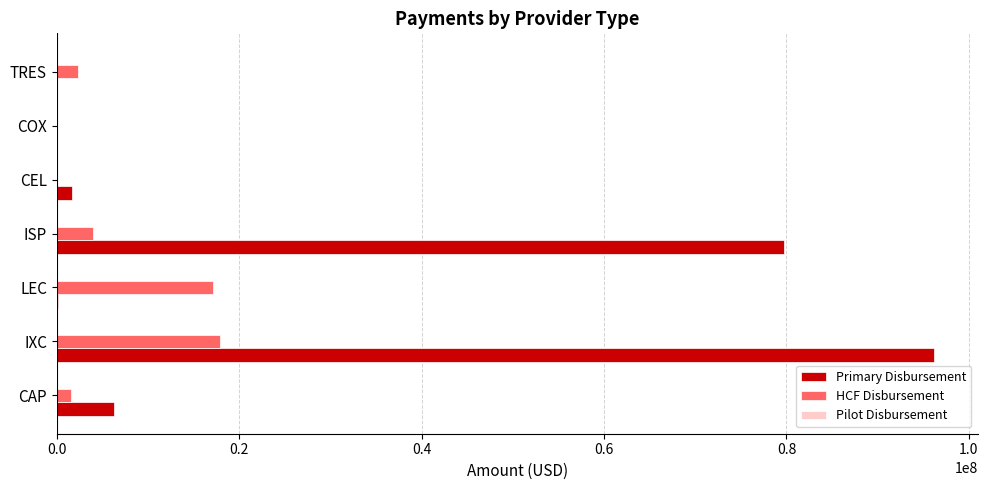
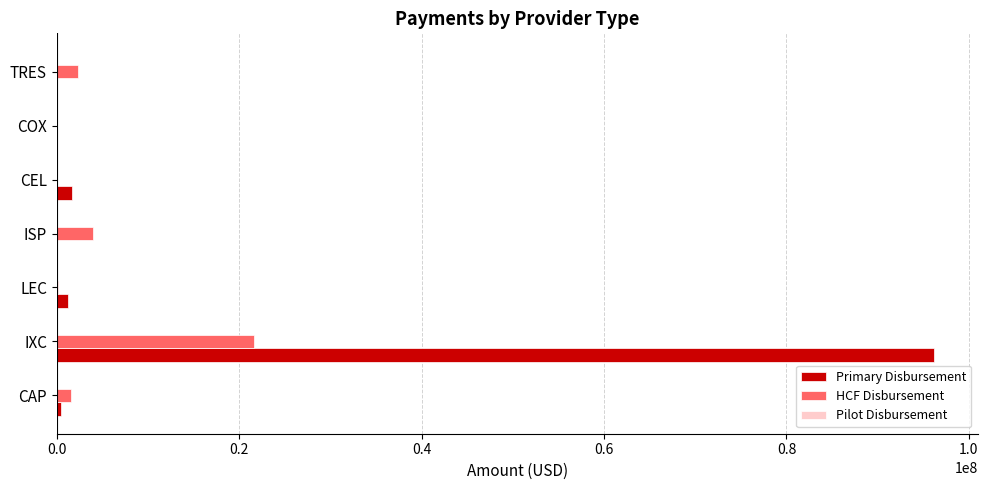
Primary Disbursement, ISP: 80000000 -> 0
HCF Disbursement, LEC: 17000000 -> 0
Primary Disbursement, LEC: 0 -> 1000000
HCF Disbursement, IXC: 18000000 -> 22000000
Primary Disbursement, CAP: 6000000 -> 0
